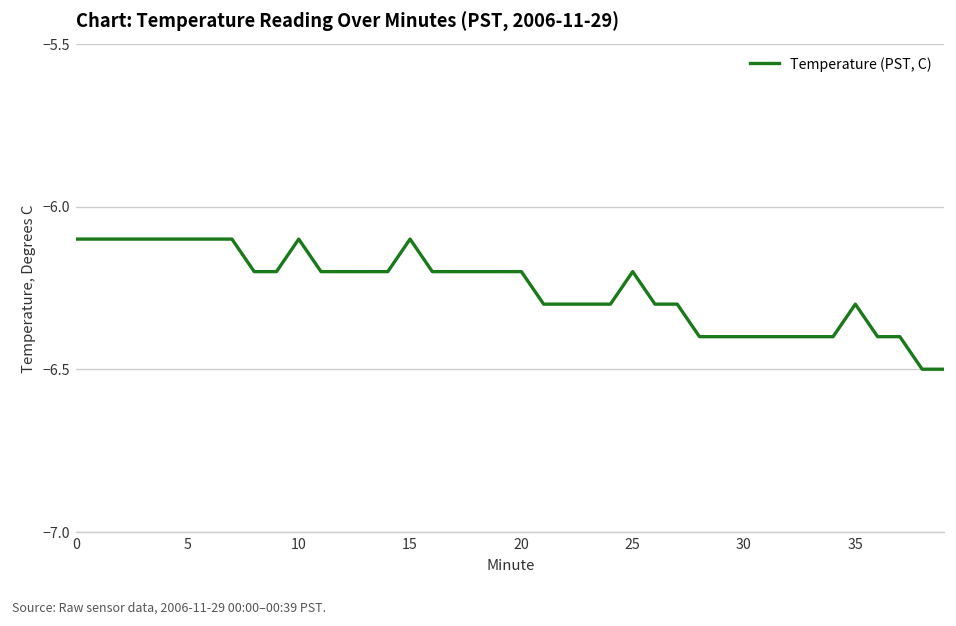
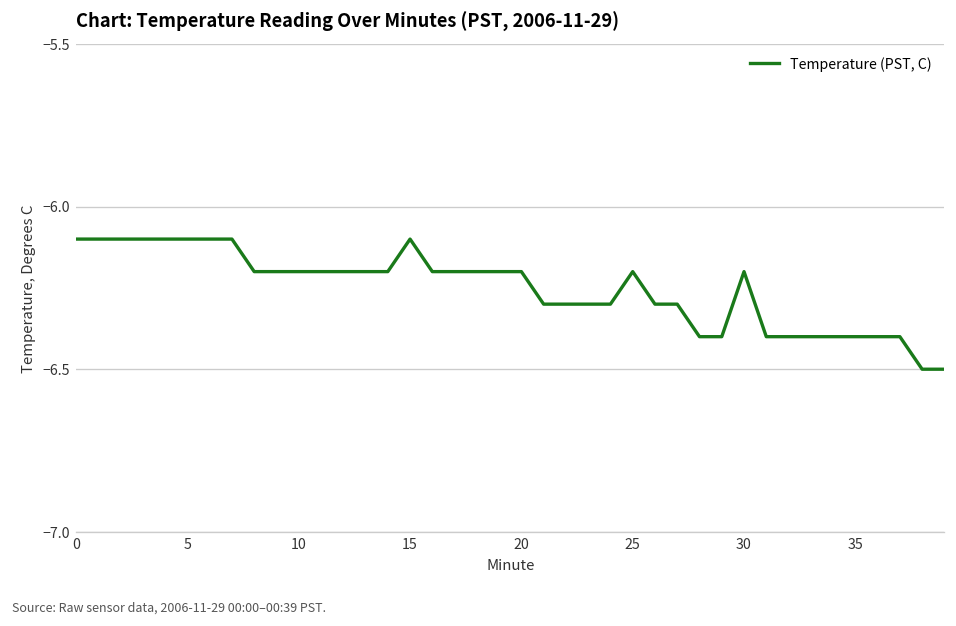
10: -6.1 -> -6.2
30: -6.4 -> -6.2
35: -6.3 -> -6.4
